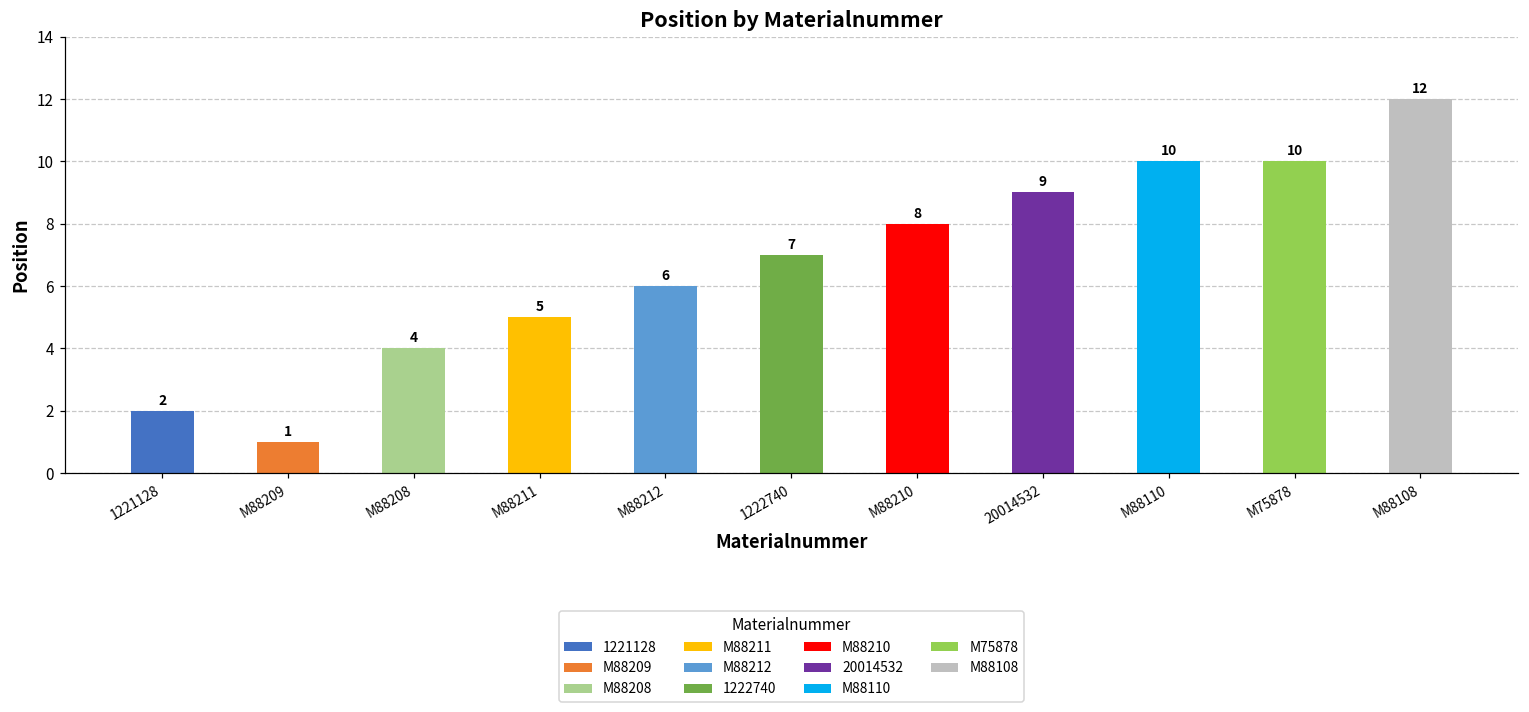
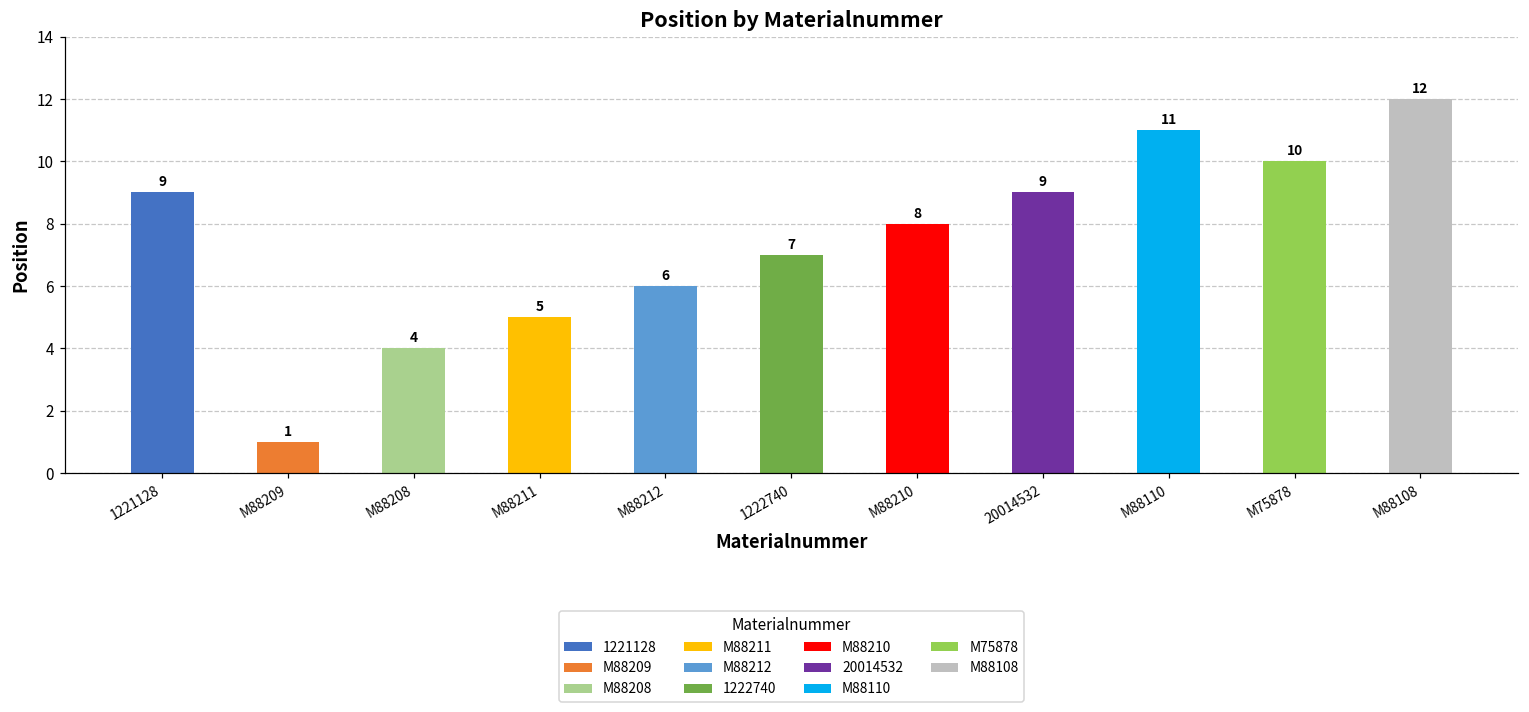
1221128: 2 -> 9
M88110: 10 -> 11
